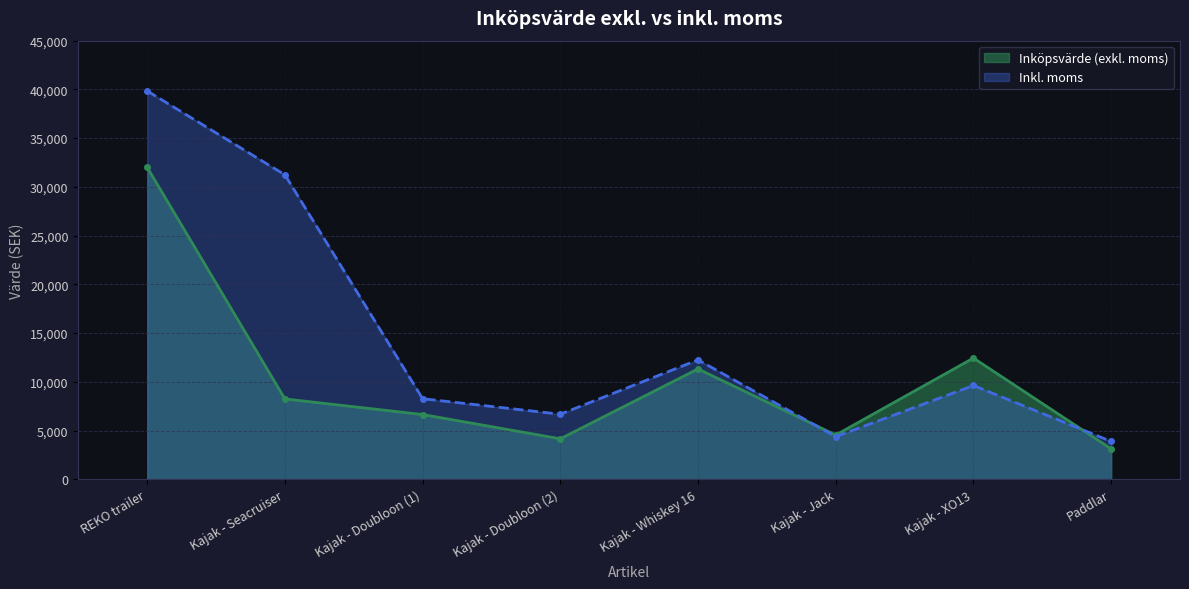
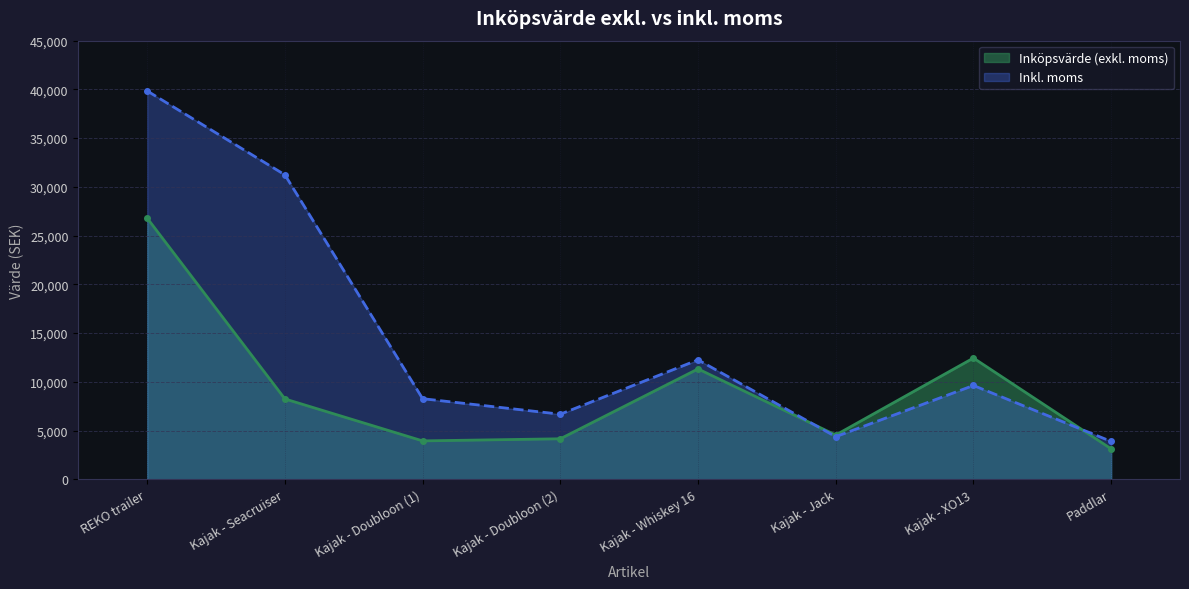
Inköpsvärde (exkl. moms), REKO trailer: 32,000 -> 27,000
Inköpsvärde (exkl. moms), Kajak - Doubloon (1): 7,000 -> 4,000
